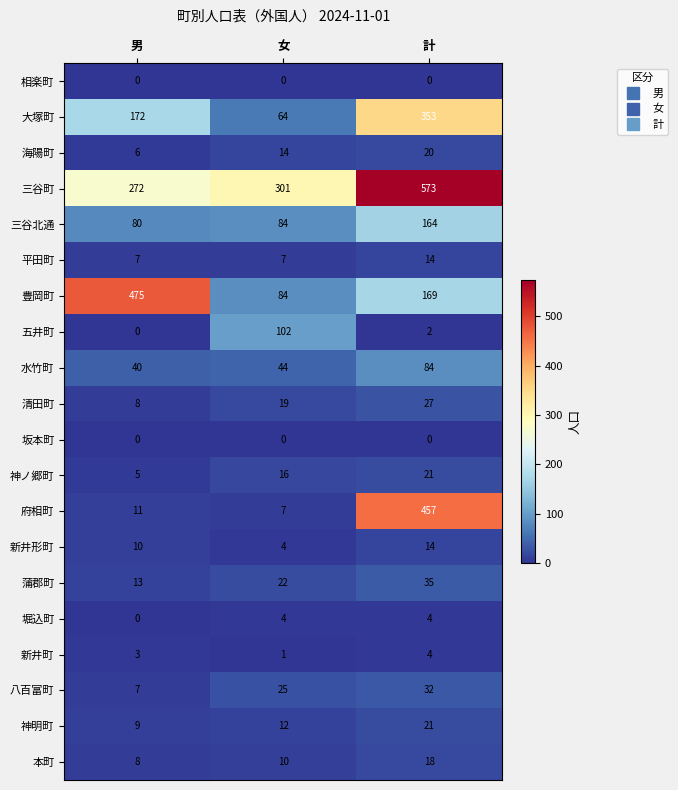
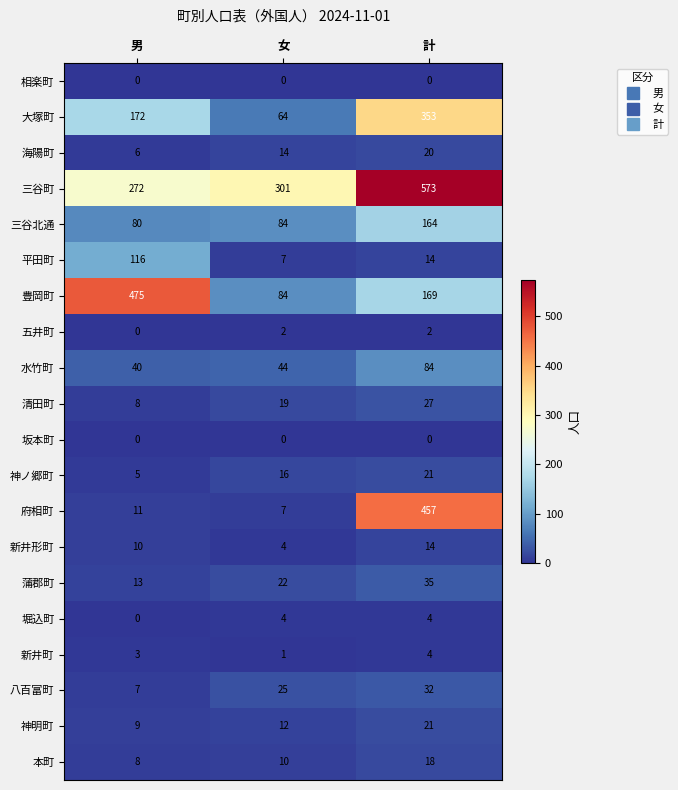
平田町, 男: 7 -> 116
五井町, 女: 102 -> 2
